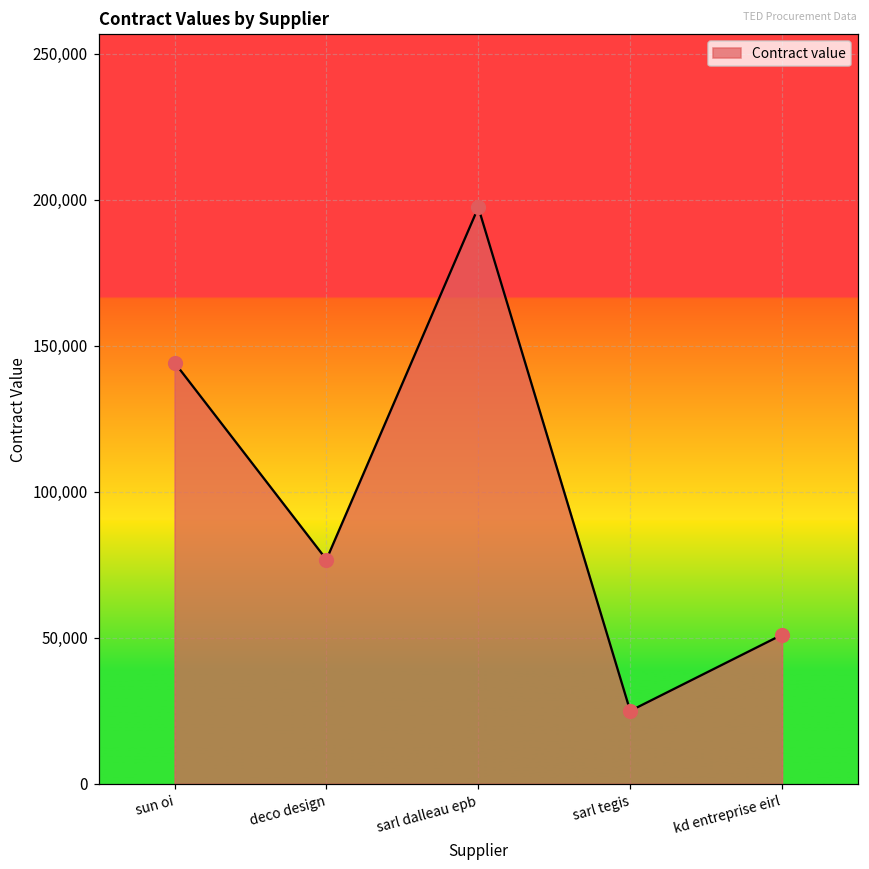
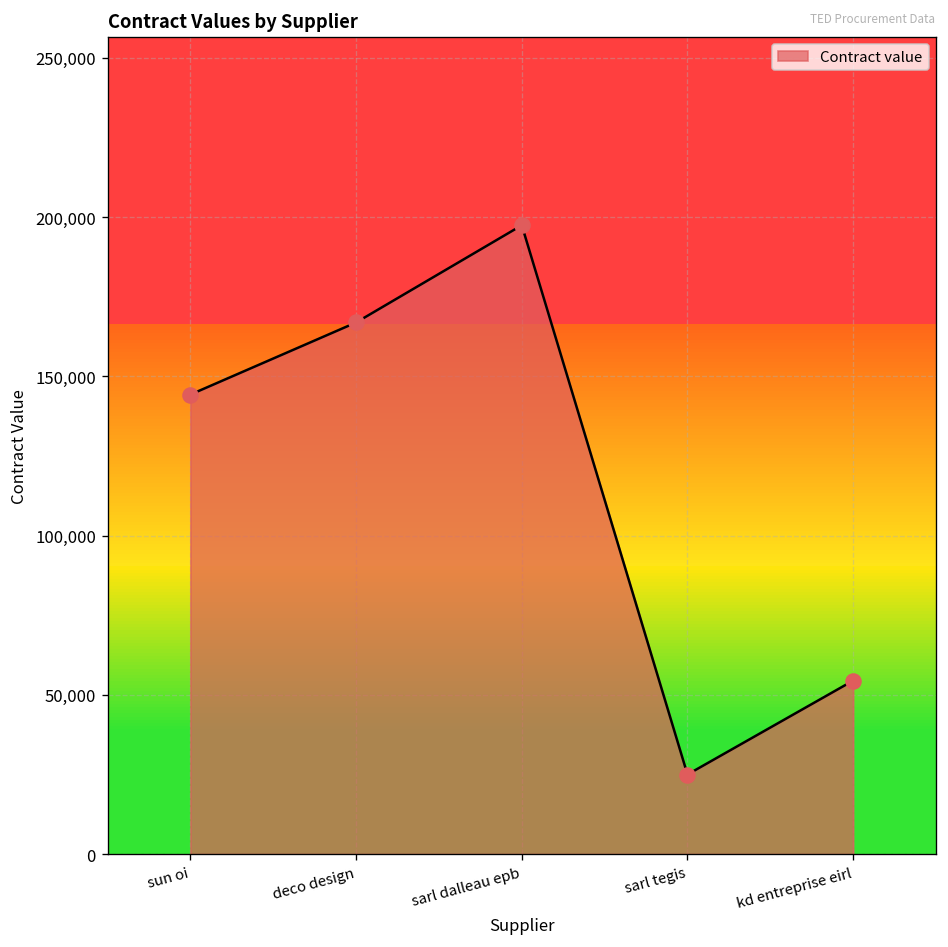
deco design: 77,000 -> 167,000
kd entreprise eirl: 51,000 -> 54,000
